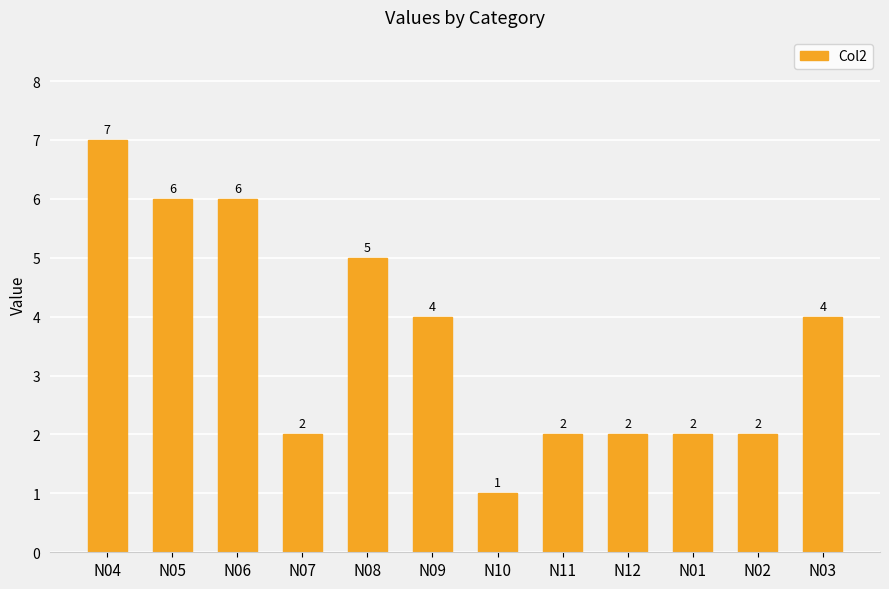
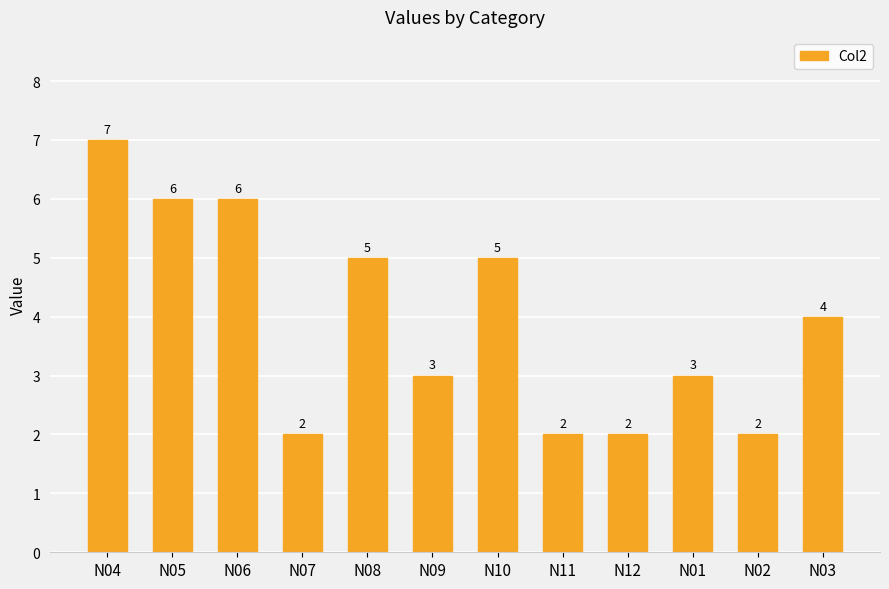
N09: 4 -> 3
N10: 1 -> 5
N01: 2 -> 3
